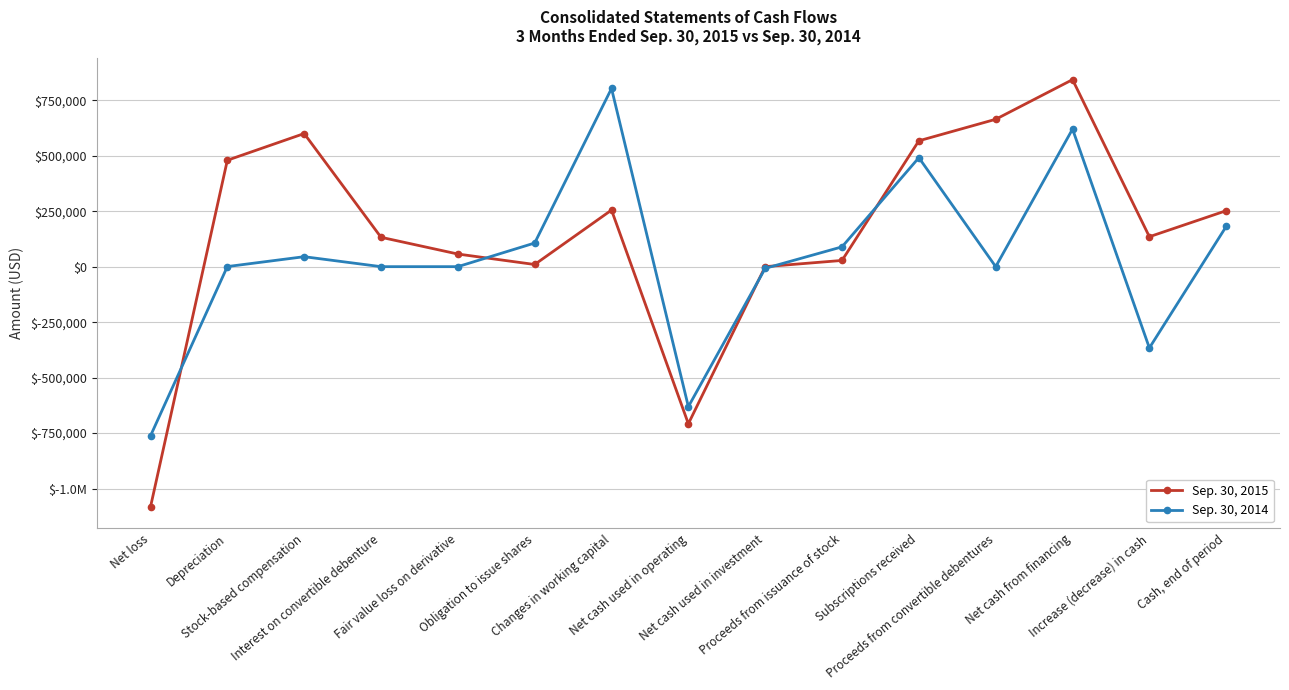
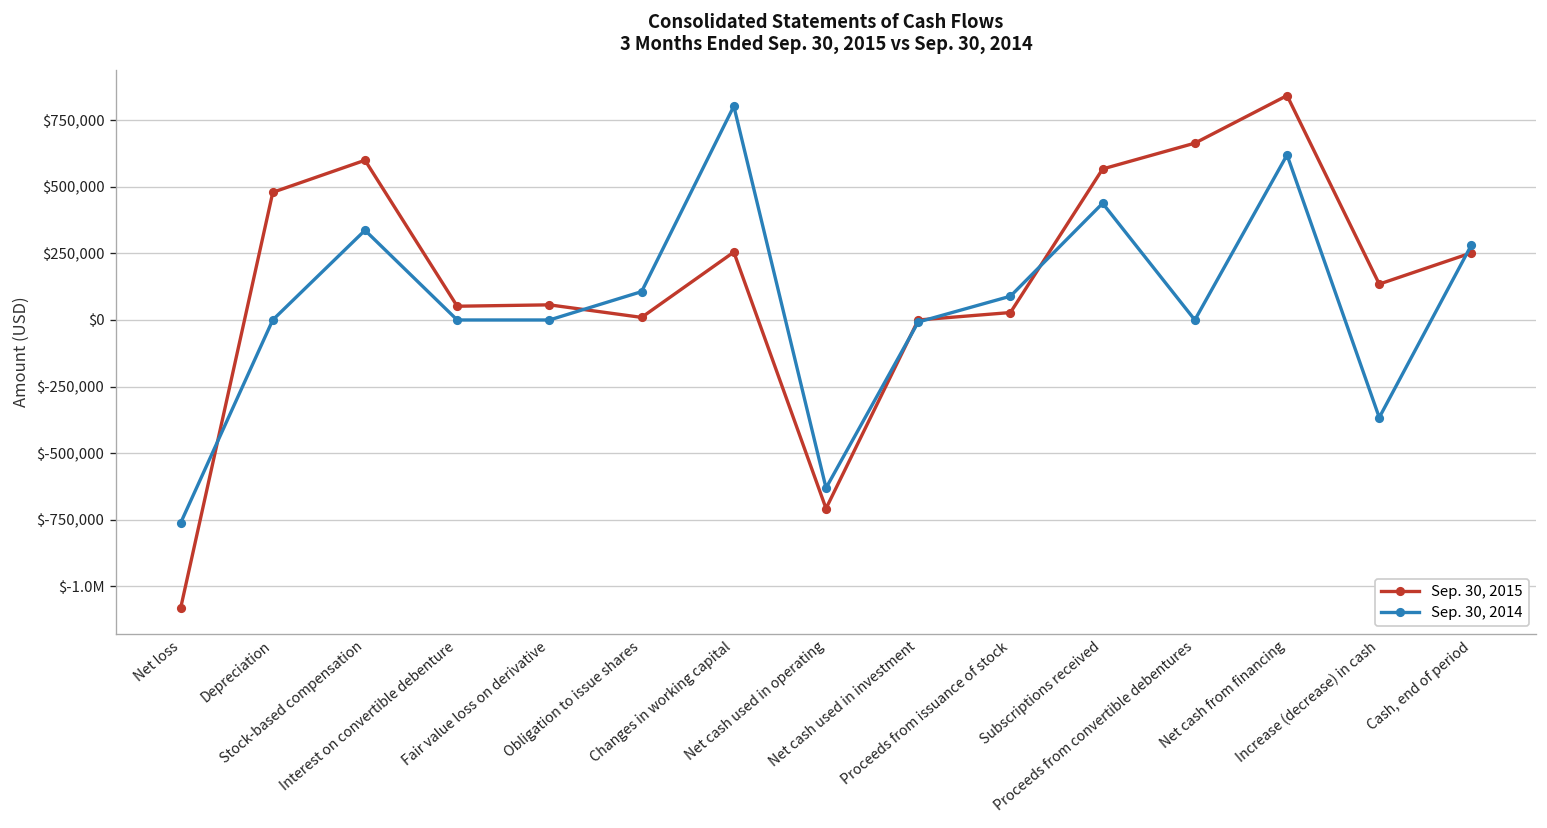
Sep. 30, 2014, Stock-based compensation: $40,000 -> $340,000
Sep. 30, 2015, Interest on convertible debenture: $130,000 -> $50,000
Sep. 30, 2014, Subscriptions received: $490,000 -> $440,000
Sep. 30, 2014, Cash, end of period: $180,000 -> $280,000
